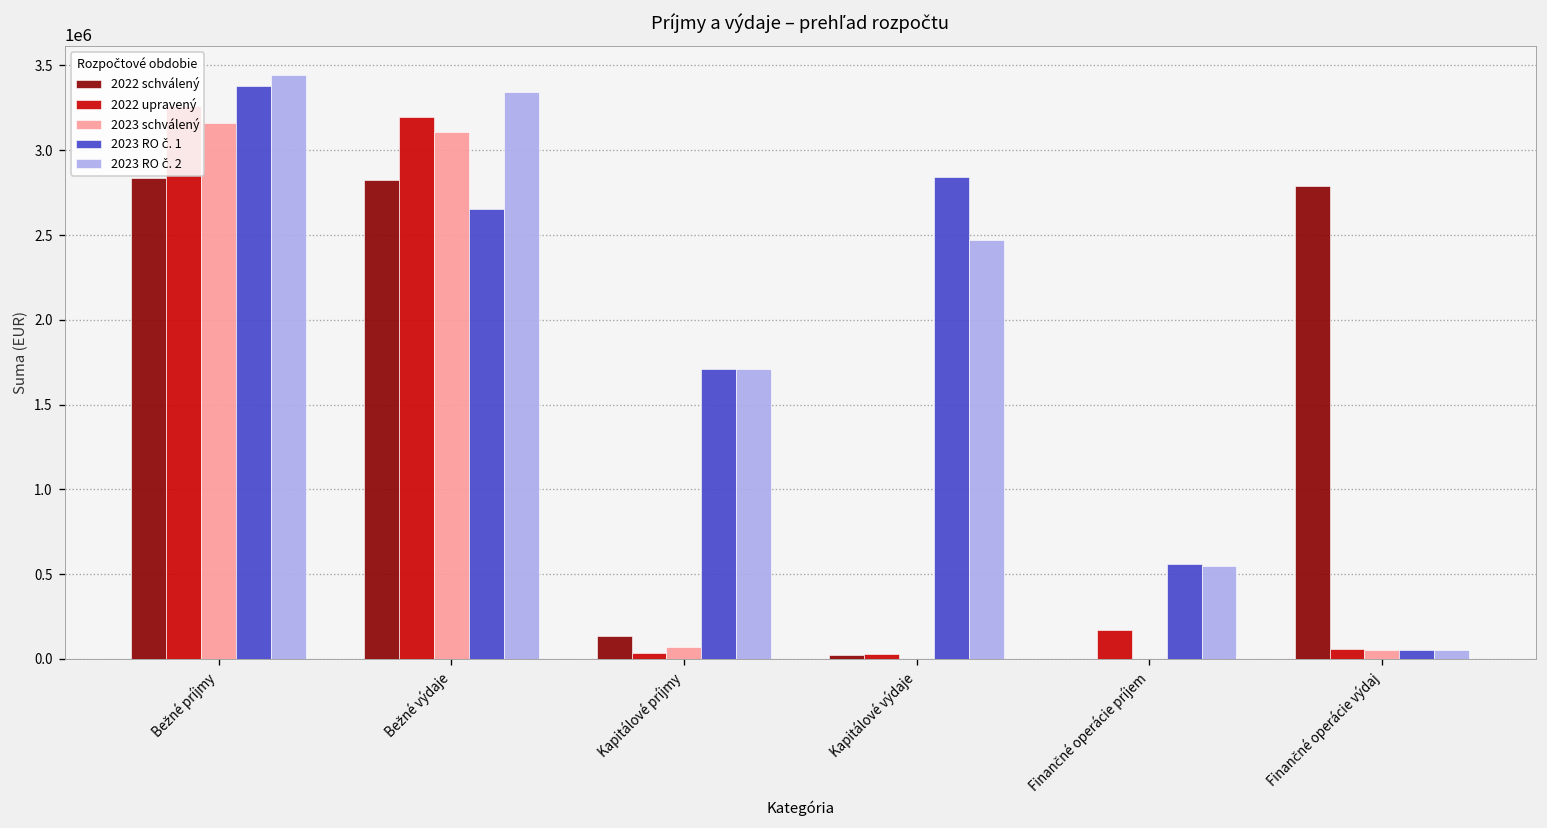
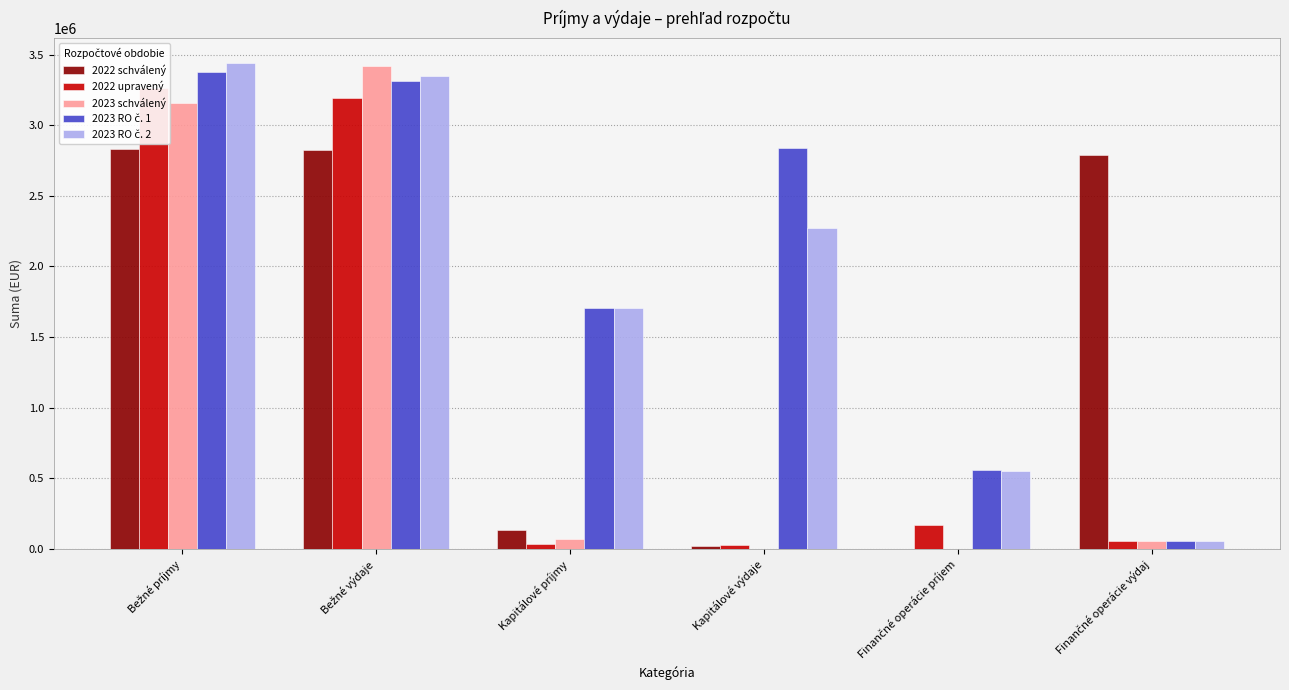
2023 schválený, Bežné výdaje: 3110000 -> 3420000
2023 RO č. 1, Bežné výdaje: 2650000 -> 3310000
2023 RO č. 2, Kapitálové výdaje: 2470000 -> 2270000
